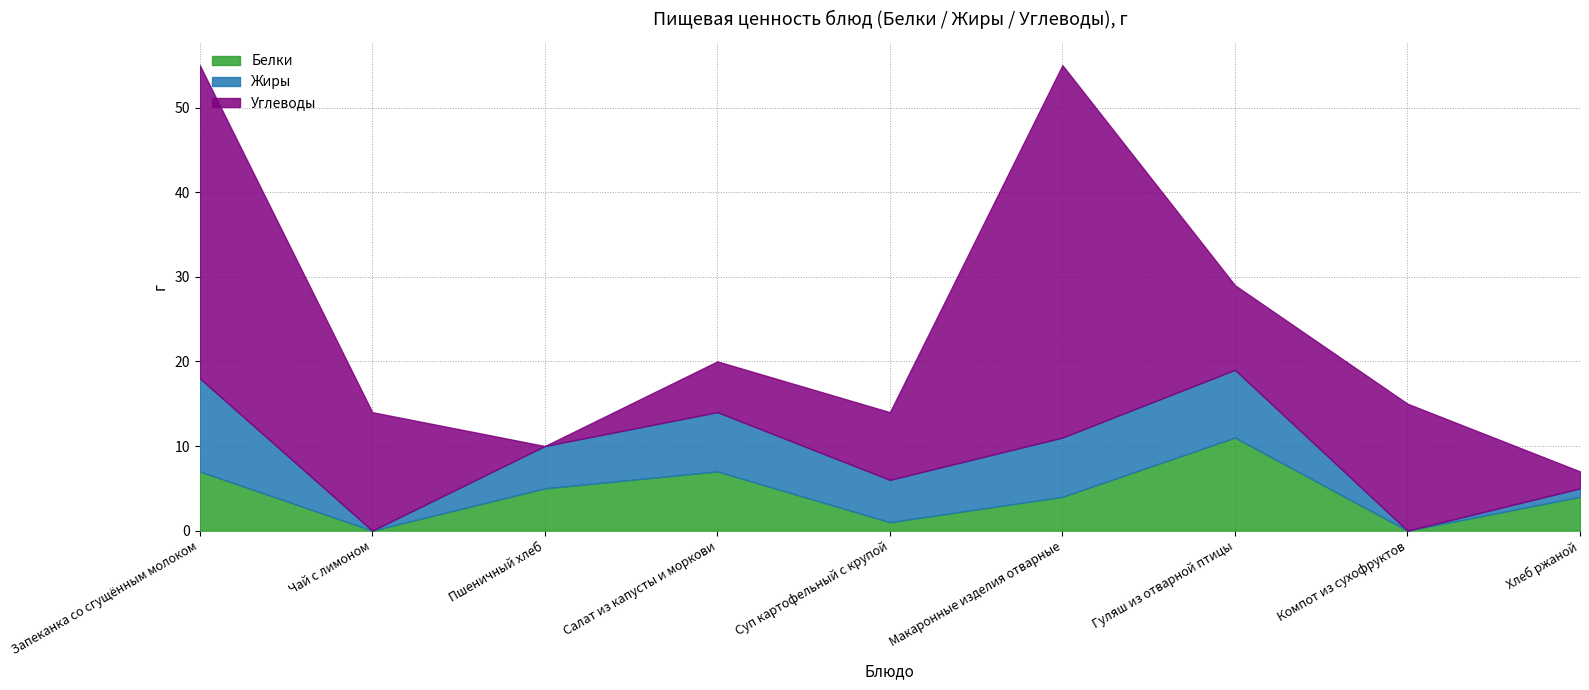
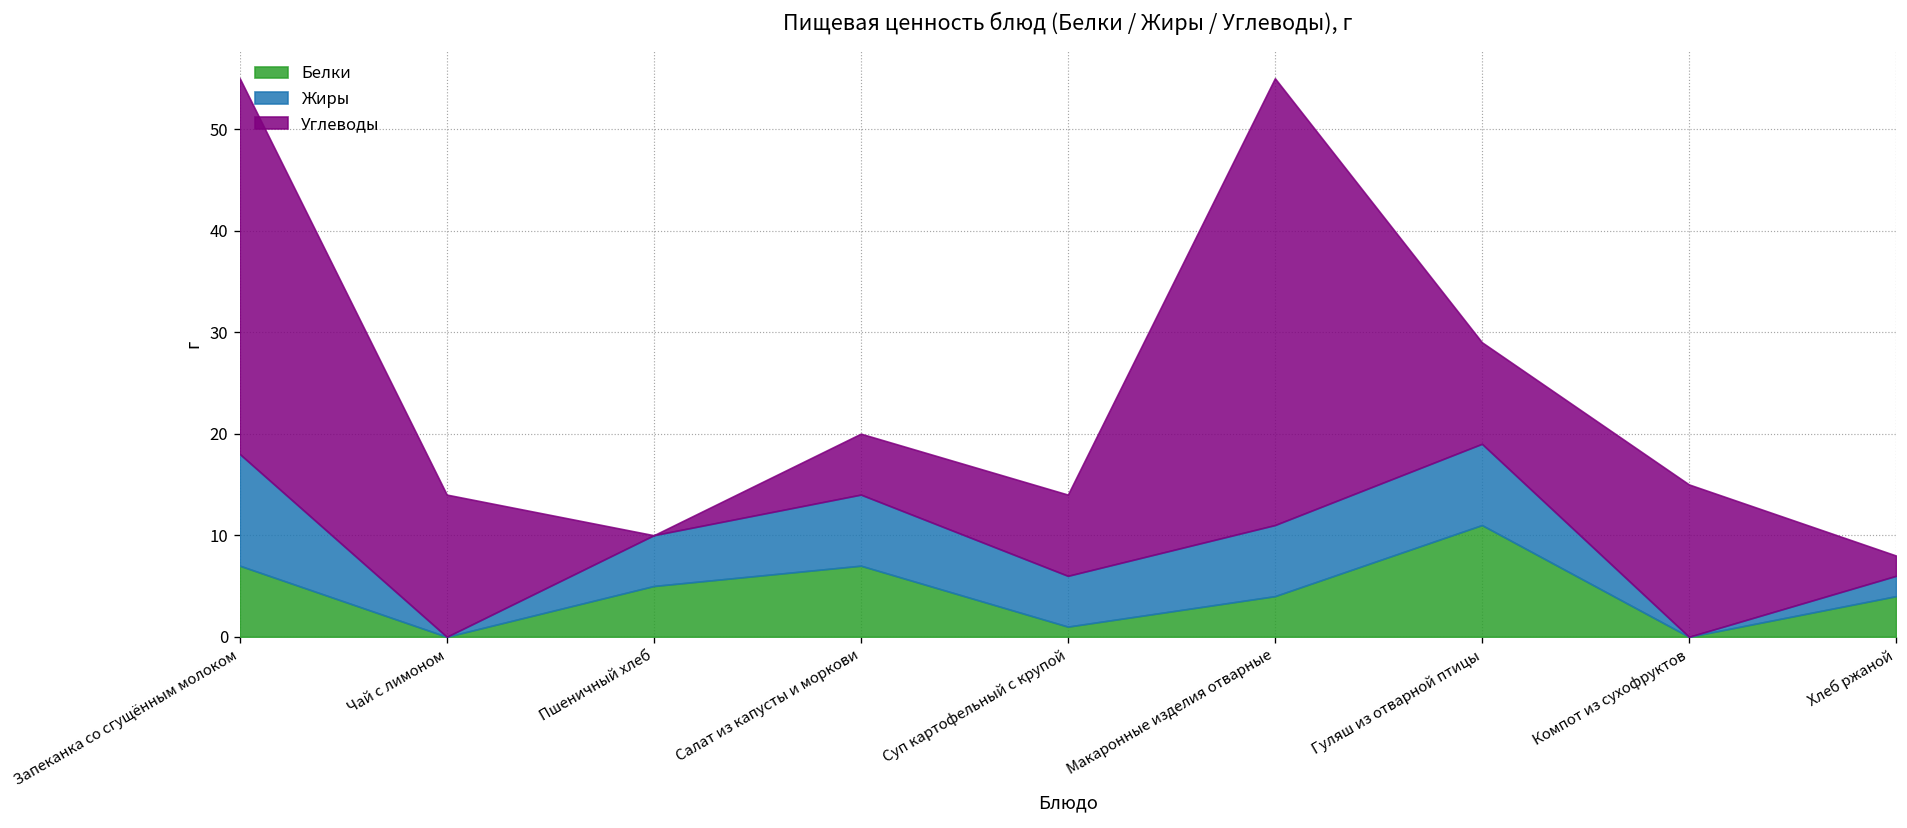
Жиры, Хлеб ржаной: 1 -> 2
